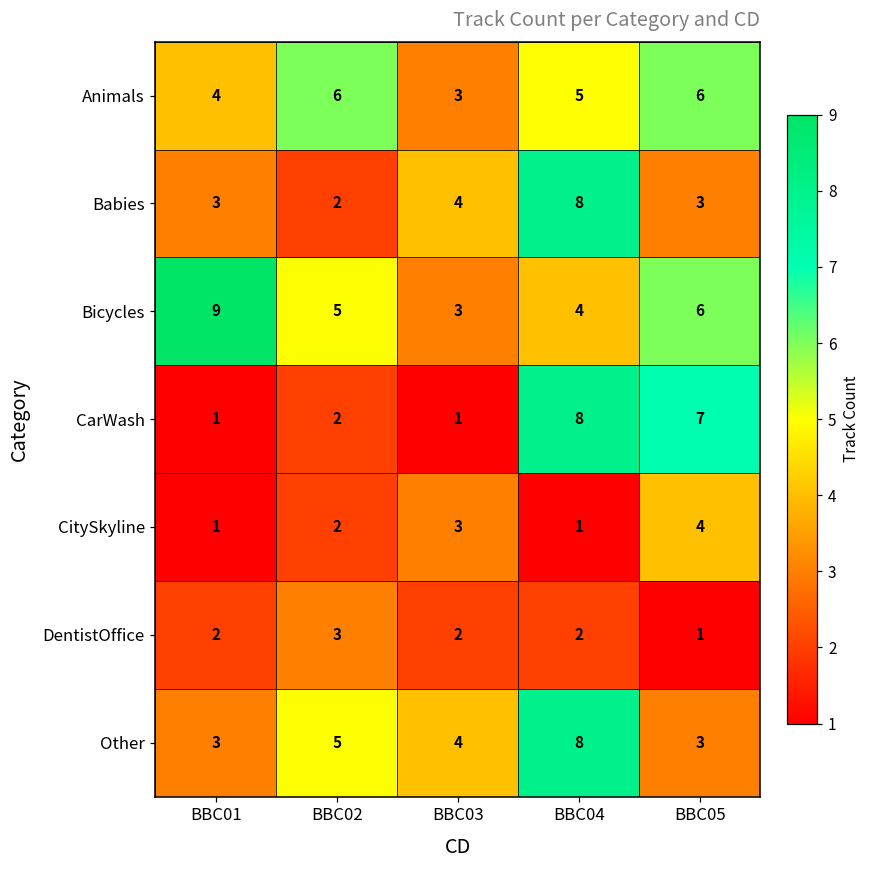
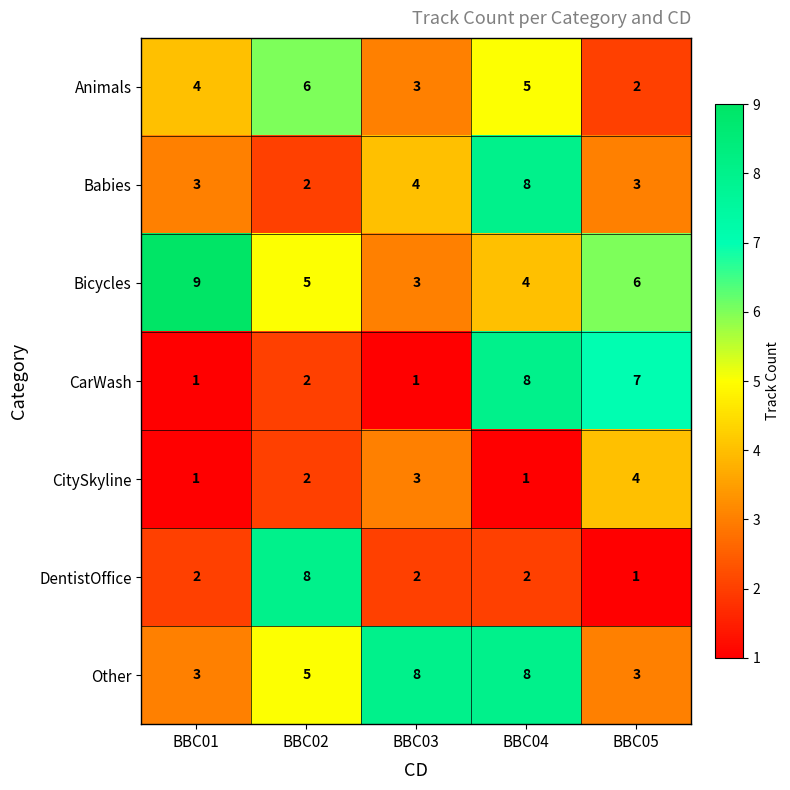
Animals, BBC05: 6 -> 2
DentistOffice, BBC02: 3 -> 8
Other, BBC03: 4 -> 8
